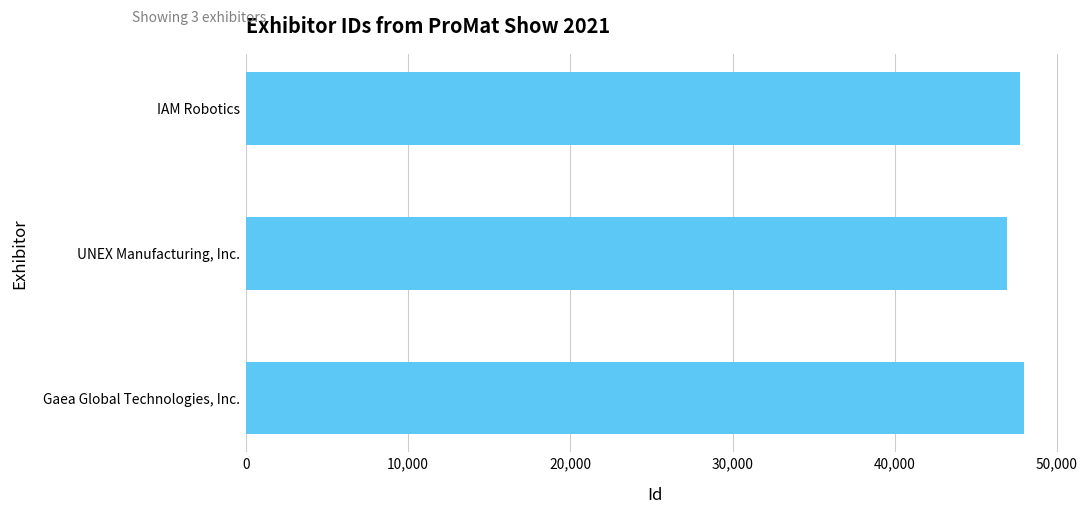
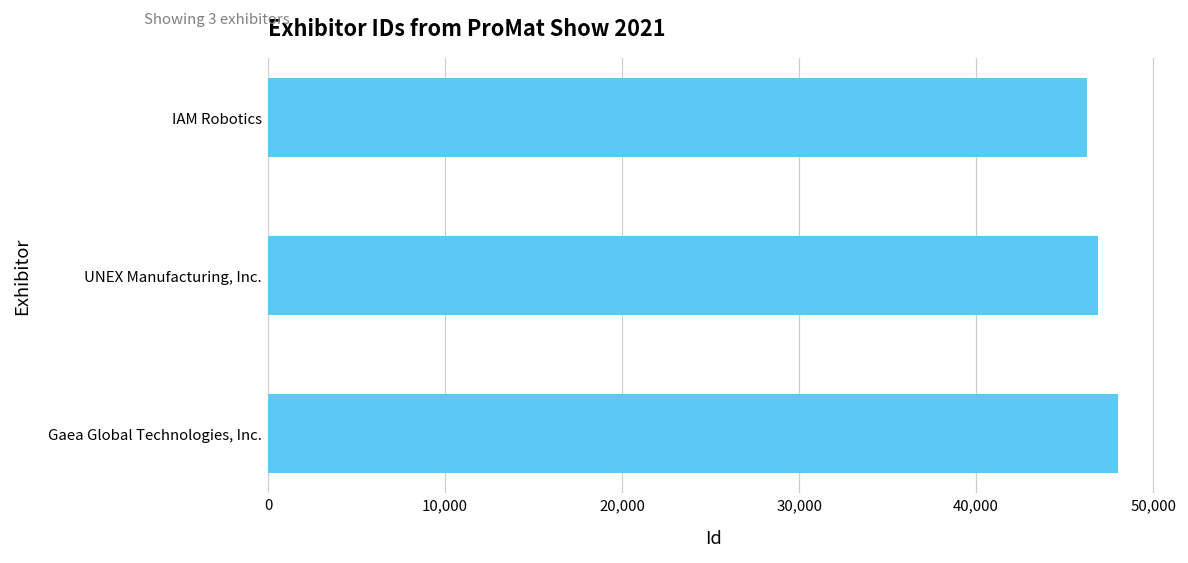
IAM Robotics: 47,700 -> 46,200
